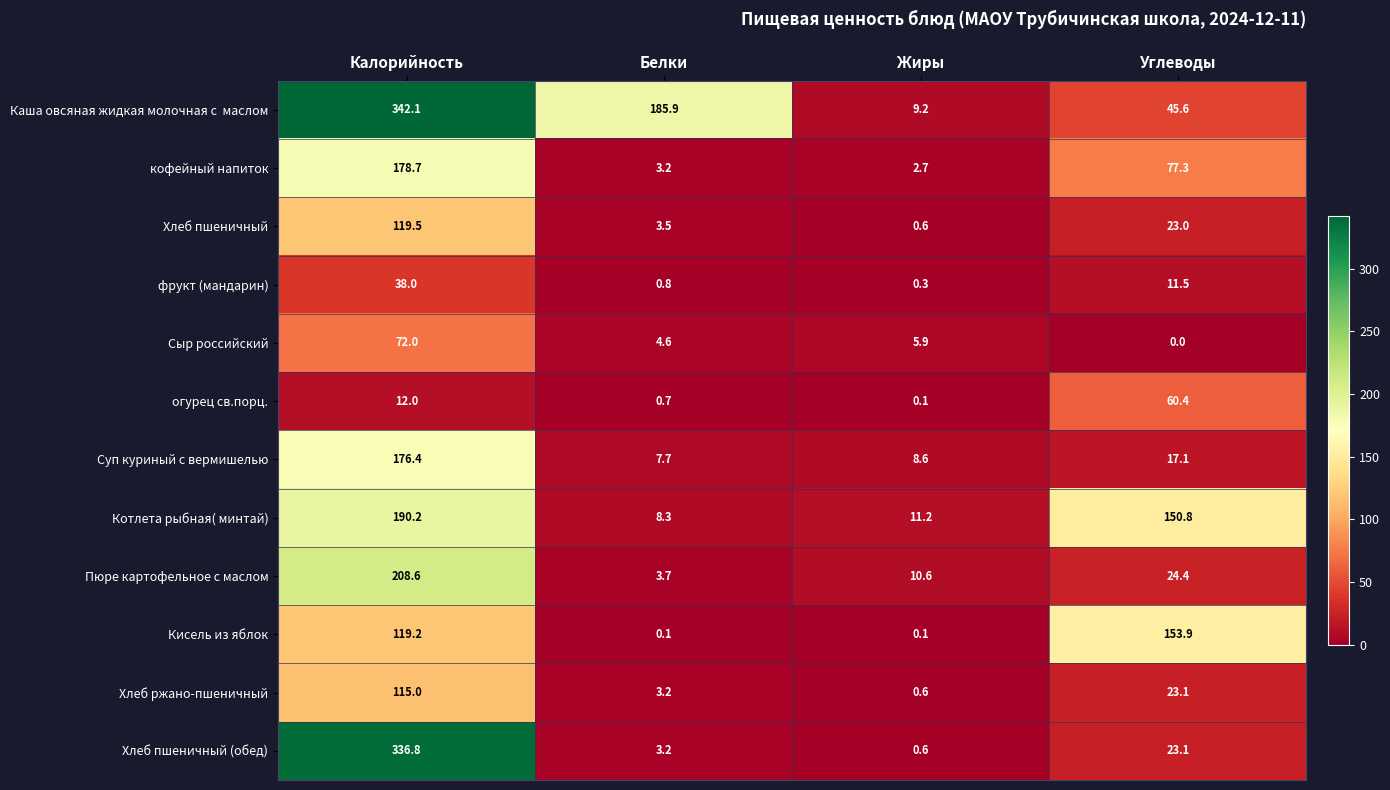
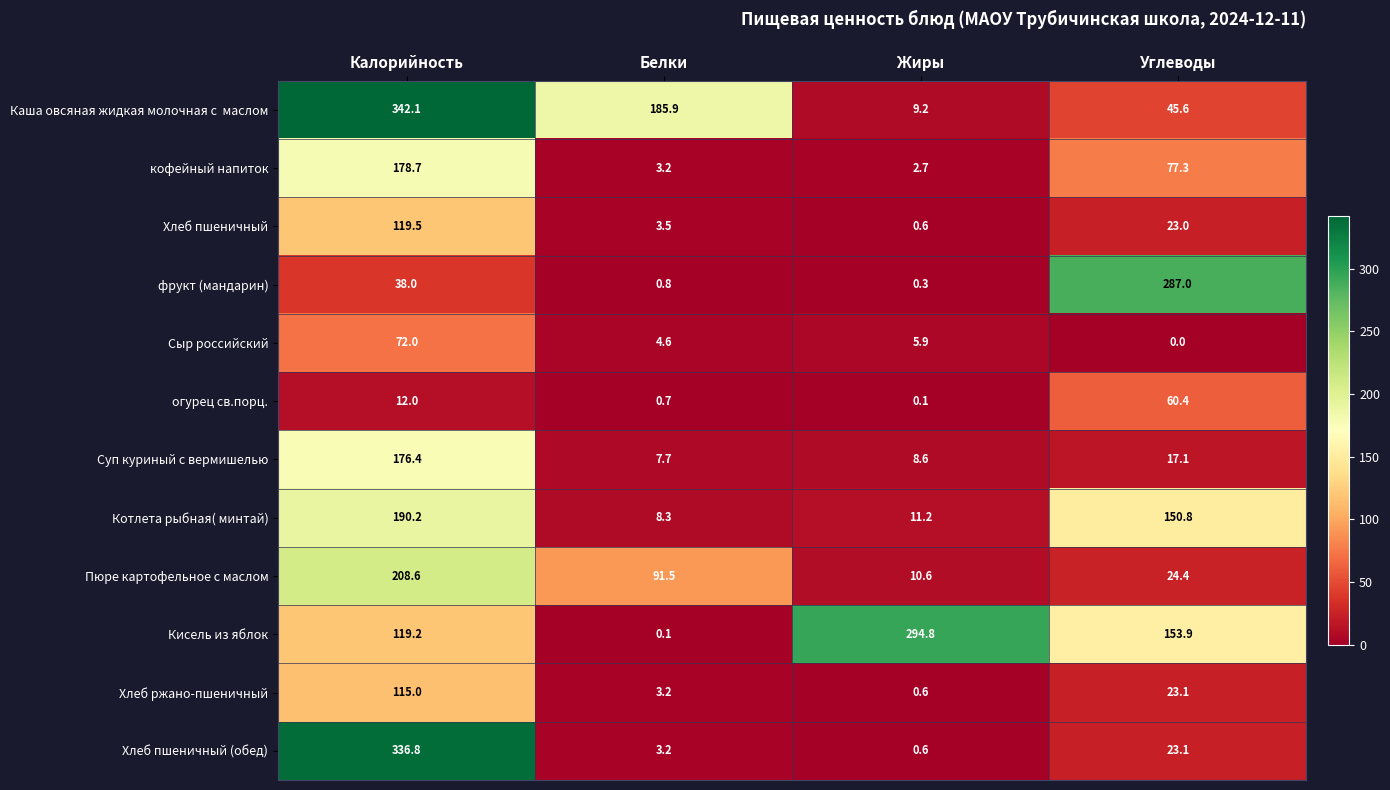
фрукт (мандарин), Углеводы: 11.5 -> 287.0
Пюре картофельное с маслом, Белки: 3.7 -> 91.5
Кисель из яблок, Жиры: 0.1 -> 294.8
